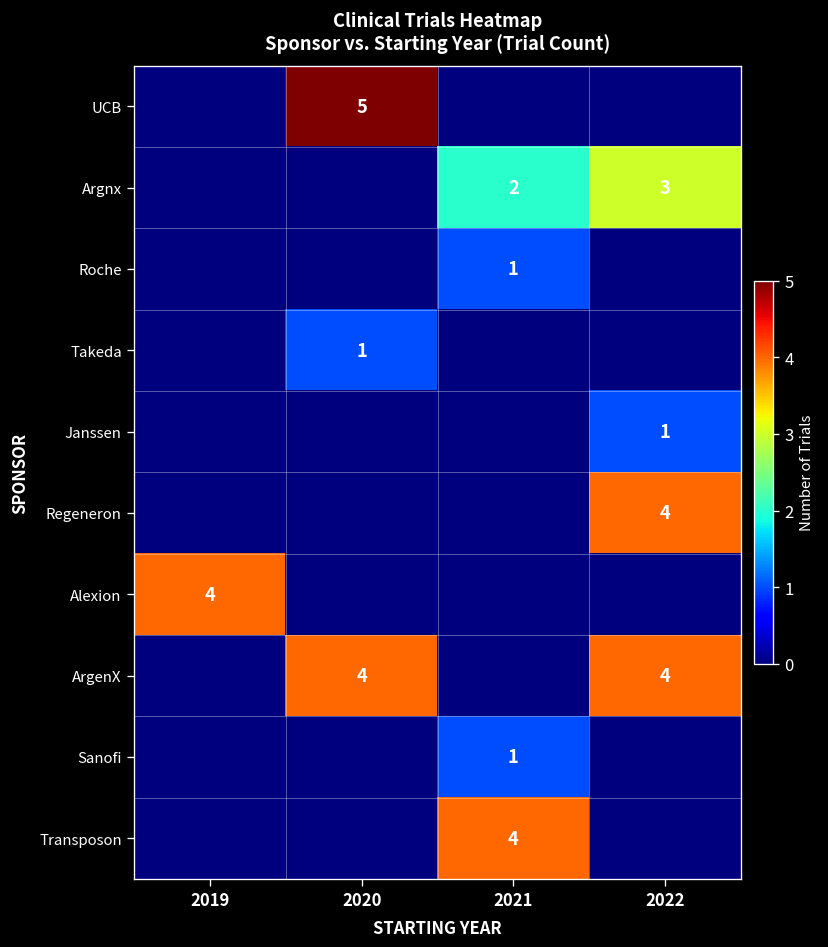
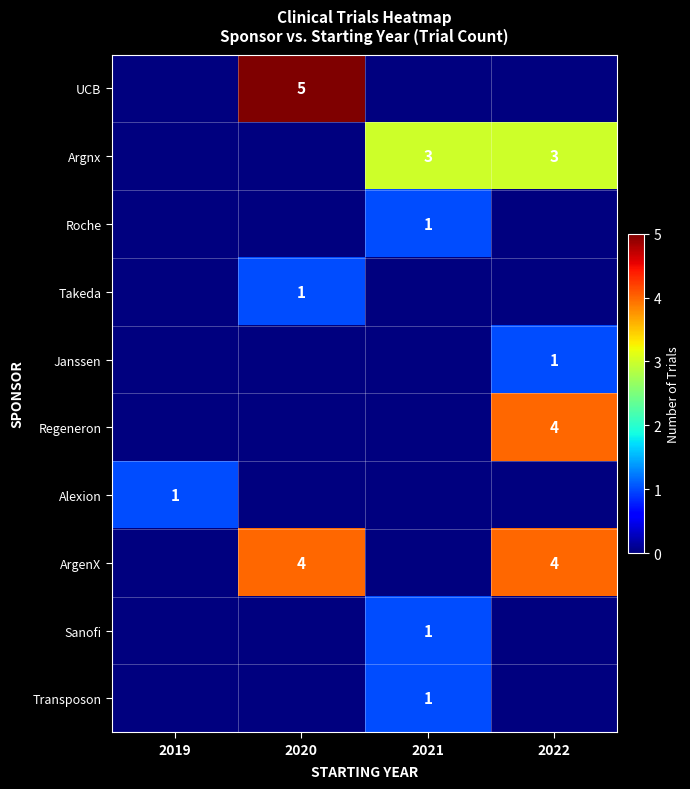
Argnx, 2021: 2 -> 3
Alexion, 2019: 4 -> 1
Transposon, 2021: 4 -> 1
